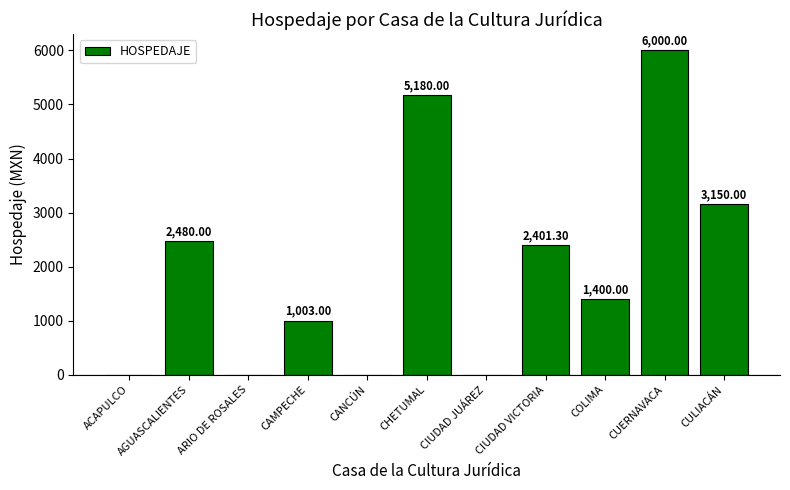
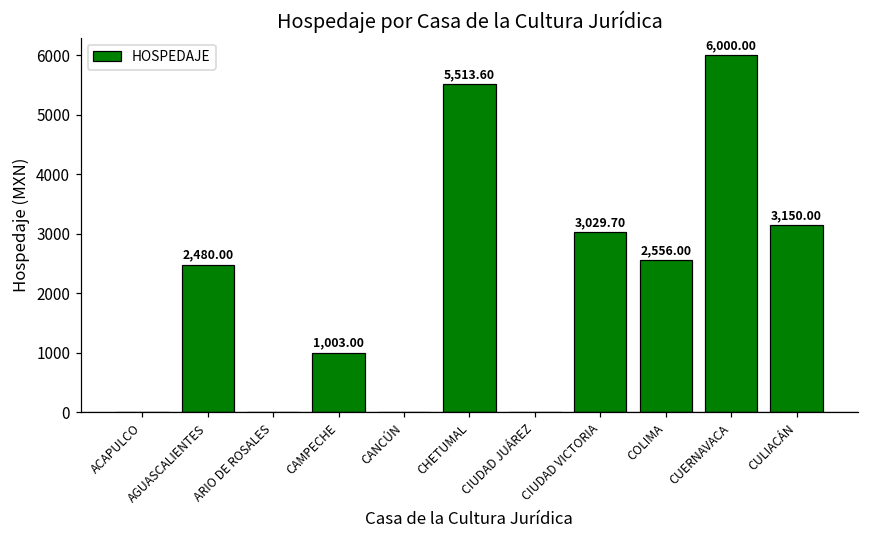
CHETUMAL: 5,180.00 -> 5,513.60
CIUDAD VICTORIA: 2,401.30 -> 3,029.70
COLIMA: 1,400.00 -> 2,556.00
